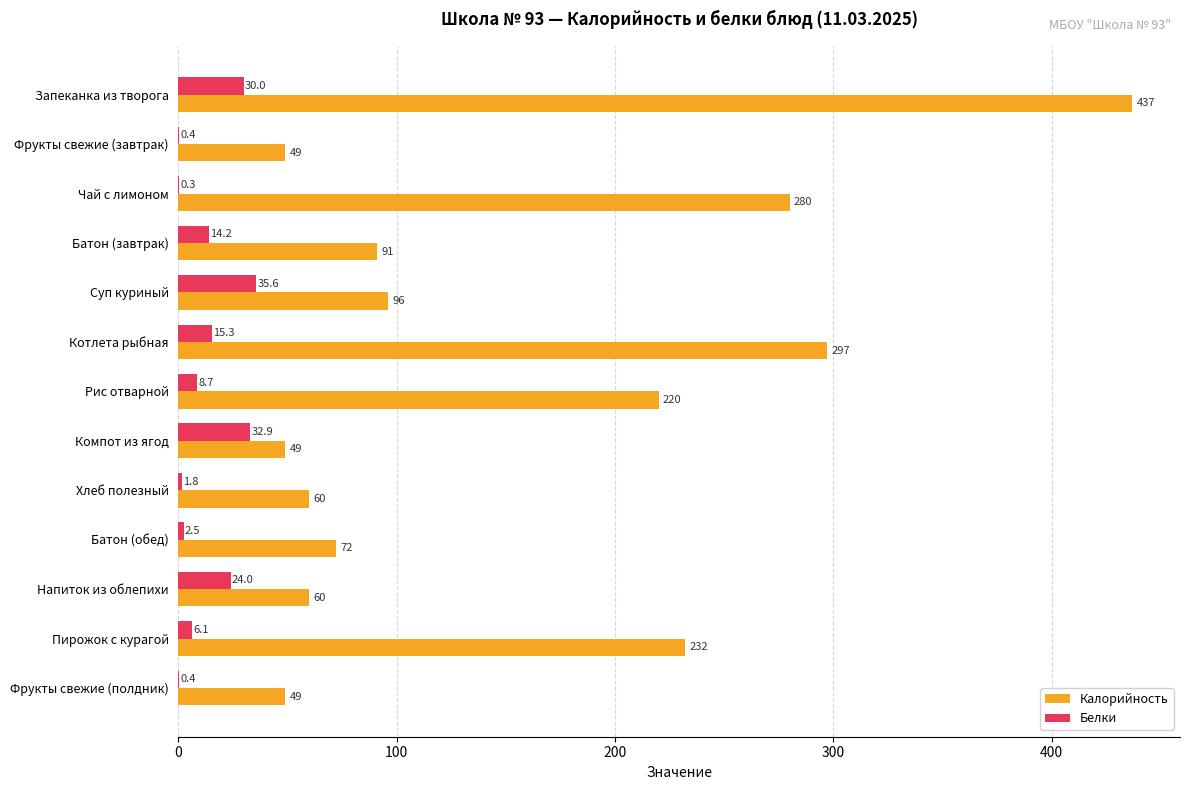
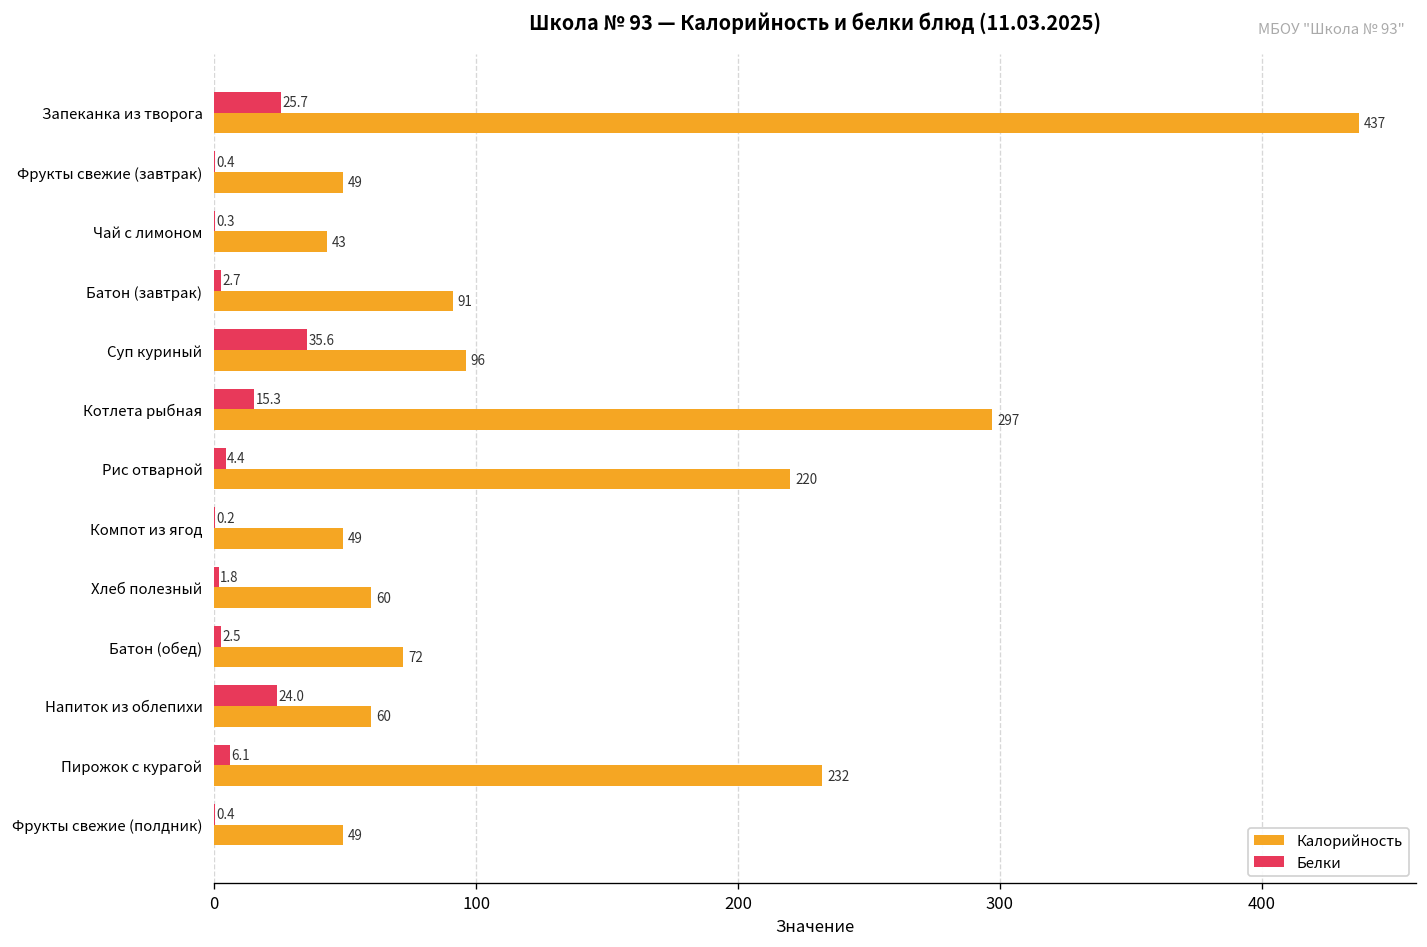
Белки, Запеканка из творога: 30.0 -> 25.7
Калорийность, Чай с лимоном: 280 -> 43
Белки, Батон (завтрак): 14.2 -> 2.7
Белки, Рис отварной: 8.7 -> 4.4
Белки, Компот из ягод: 32.9 -> 0.2
